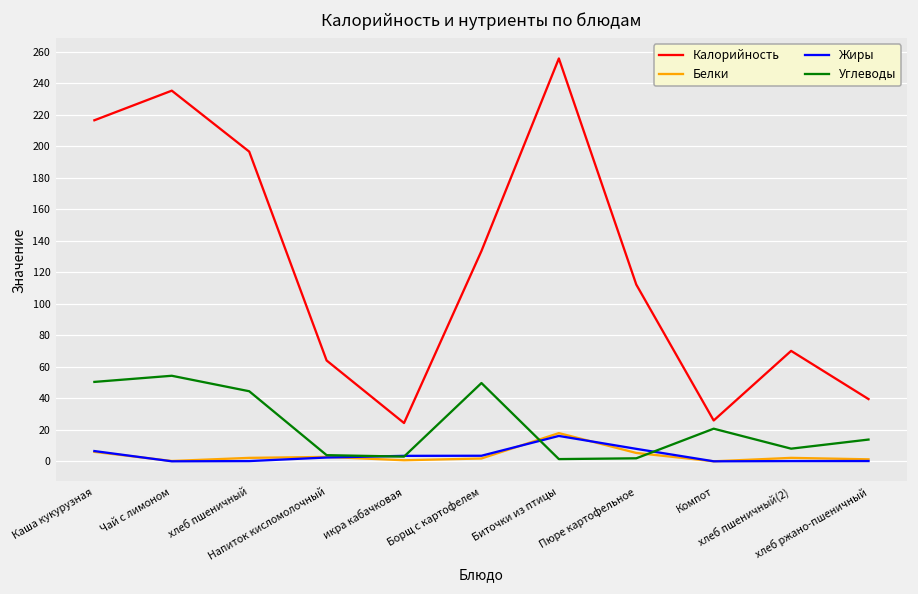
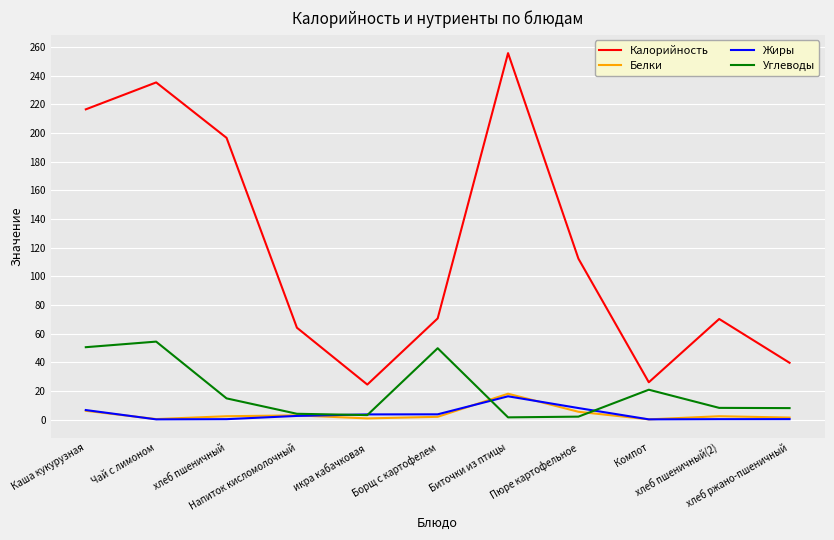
Углеводы, хлеб пшеничный: 45 -> 15
Калорийность, Борщ с картофелем: 134 -> 71
Углеводы, хлеб ржано-пшеничный: 14 -> 8
